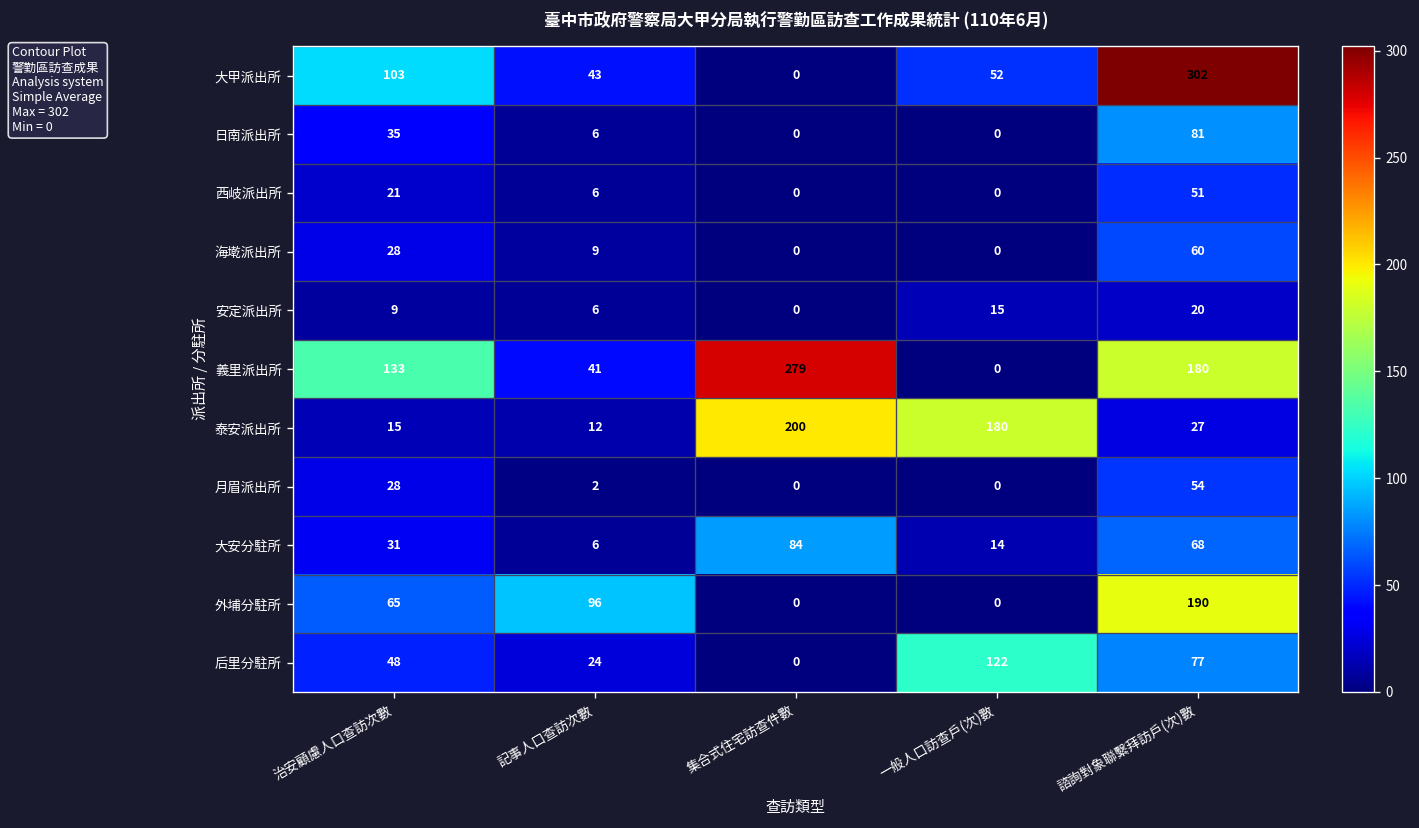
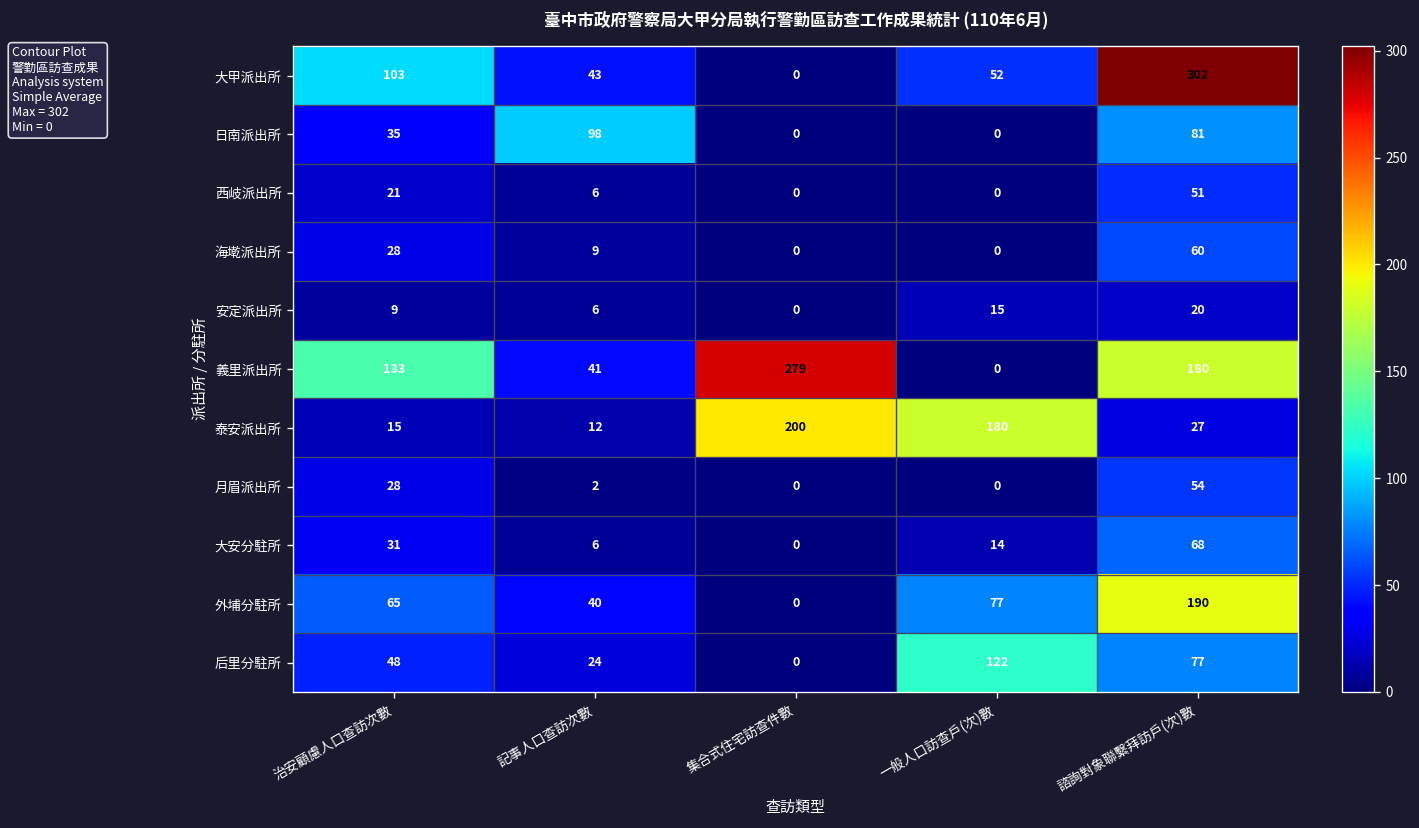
日南派出所, 記事人口查訪次數: 6 -> 98
大安分駐所, 集合式住宅訪查件數: 84 -> 0
外埔分駐所, 記事人口查訪次數: 96 -> 40
外埔分駐所, 一般人口訪查戶(次)數: 0 -> 77
